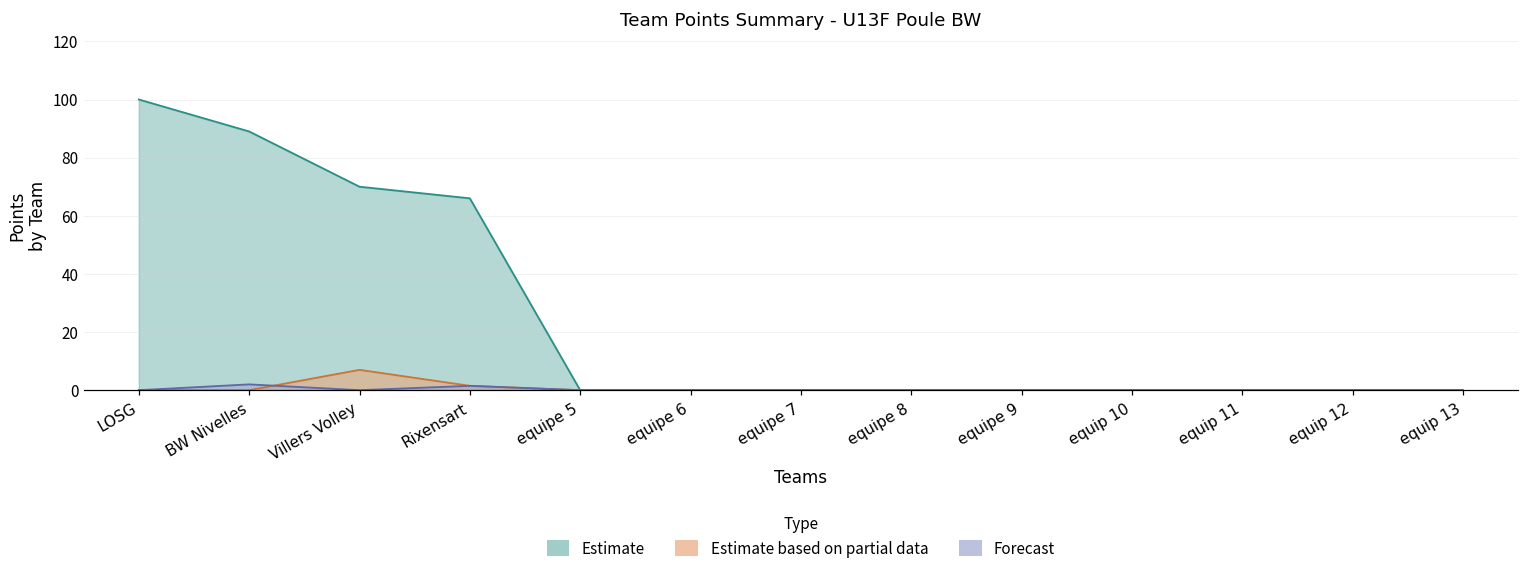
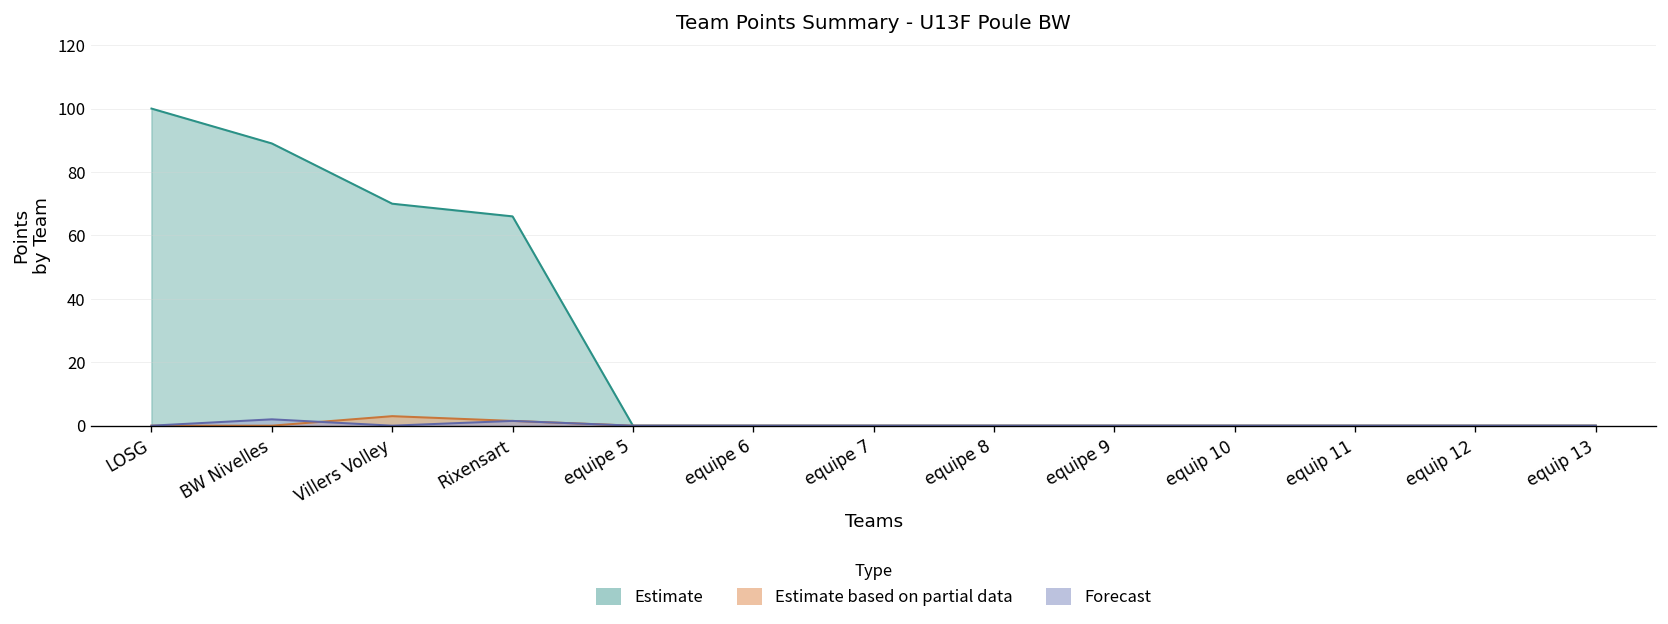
Estimate based on partial data, Villers Volley: 7 -> 3
